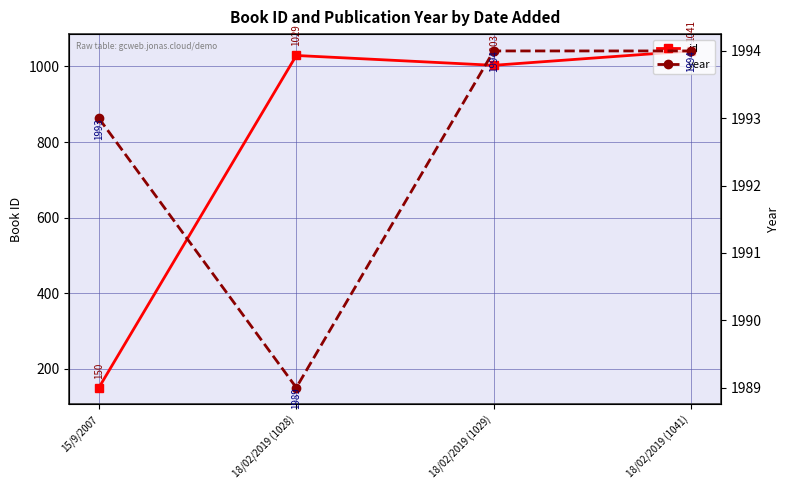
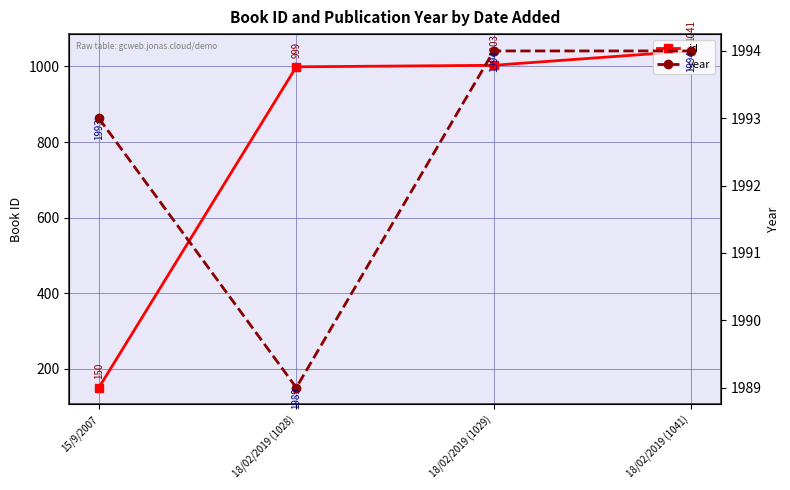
id, 18/02/2019 (1028): 1029 -> 999
